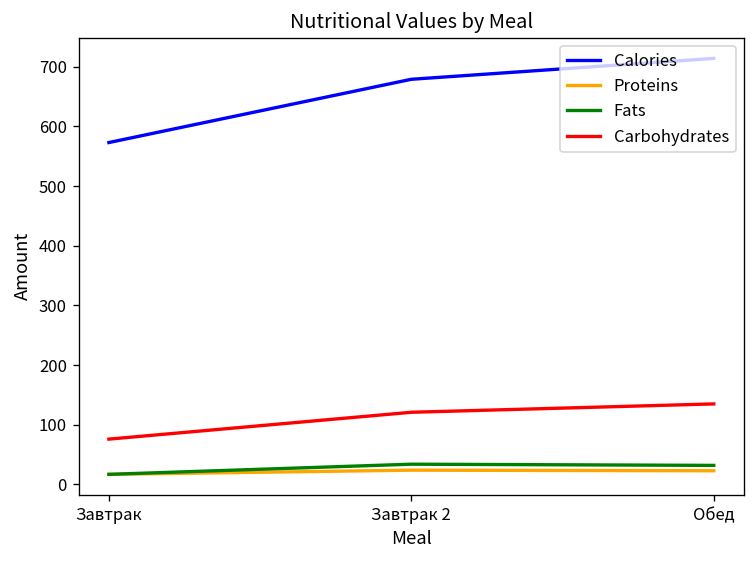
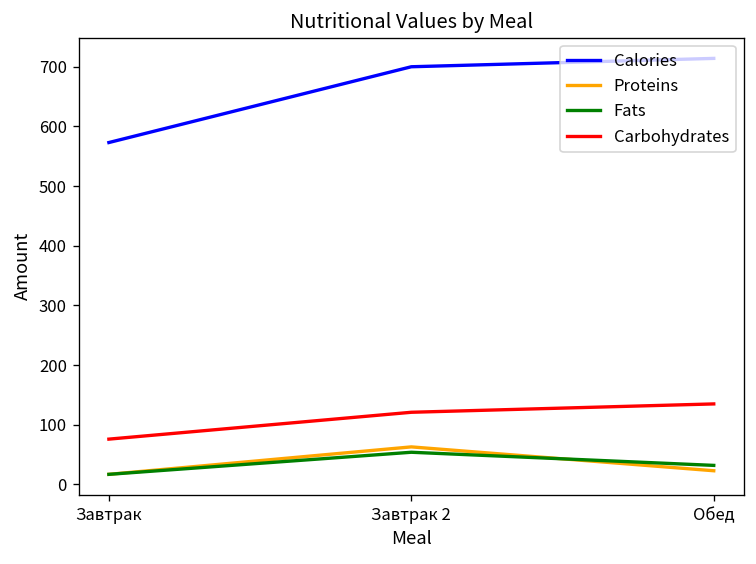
Calories, Завтрак 2: 680 -> 700
Proteins, Завтрак 2: 20 -> 60
Fats, Завтрак 2: 30 -> 50
